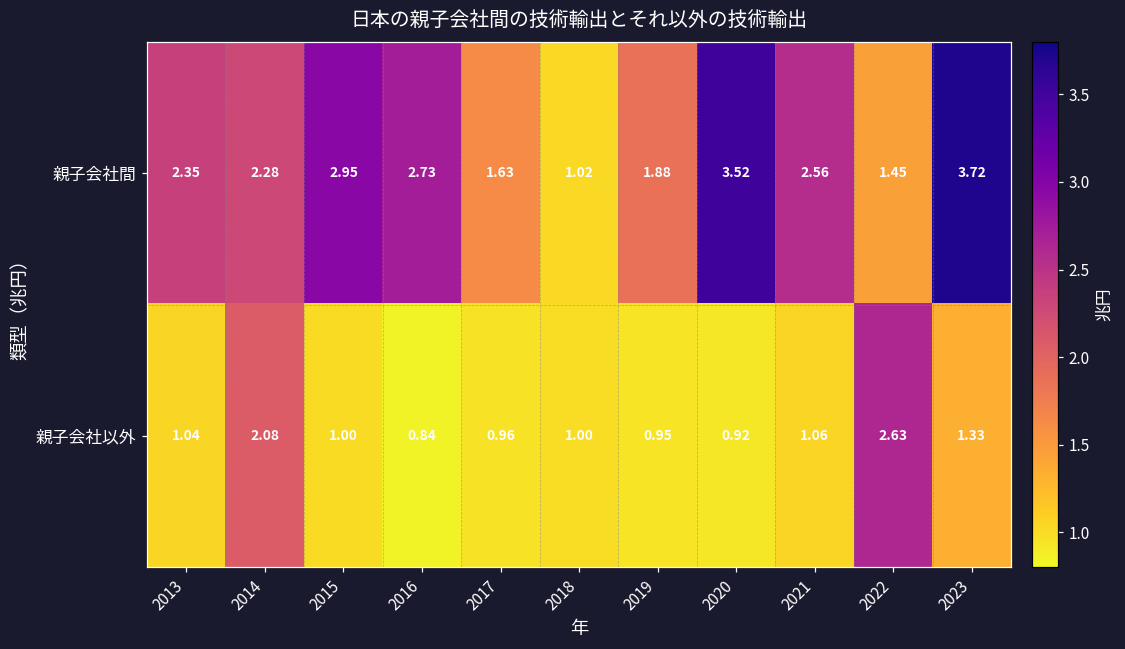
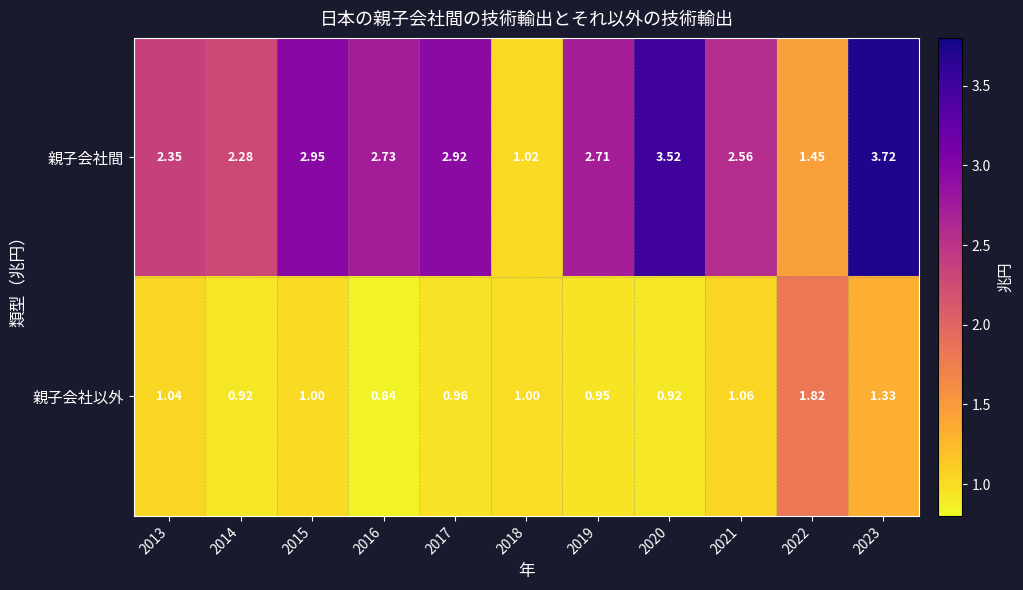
親子会社間, 2017: 1.63 -> 2.92
親子会社間, 2019: 1.88 -> 2.71
親子会社以外, 2014: 2.08 -> 0.92
親子会社以外, 2022: 2.63 -> 1.82
